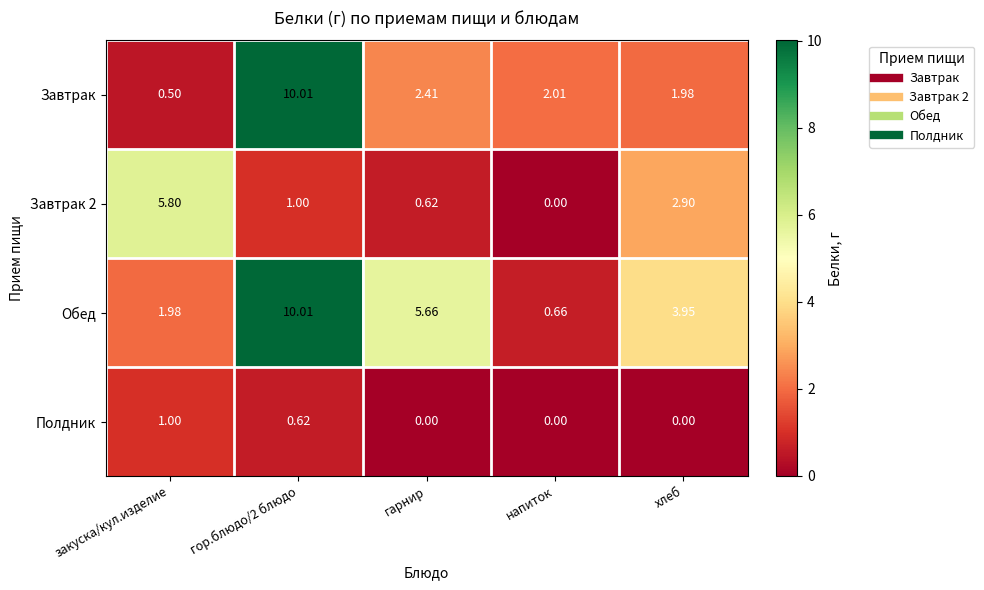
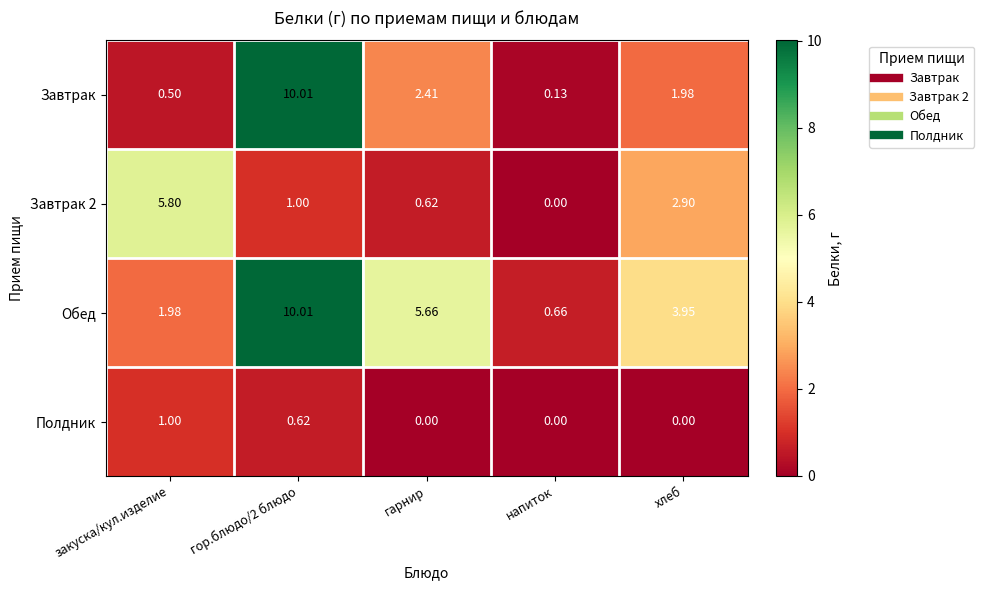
Завтрак, напиток: 2.01 -> 0.13
